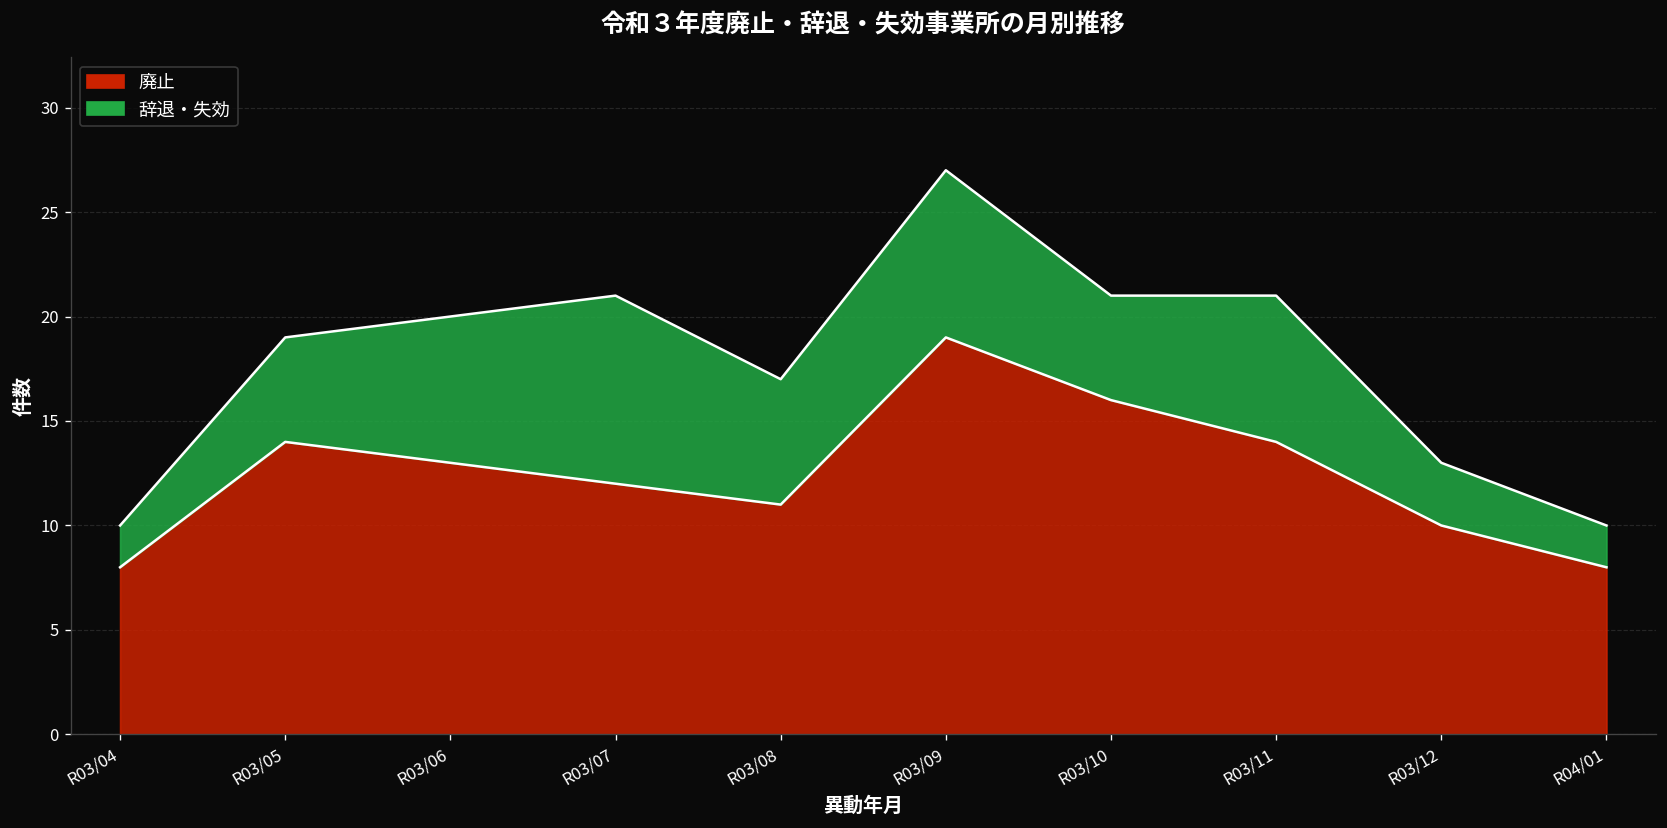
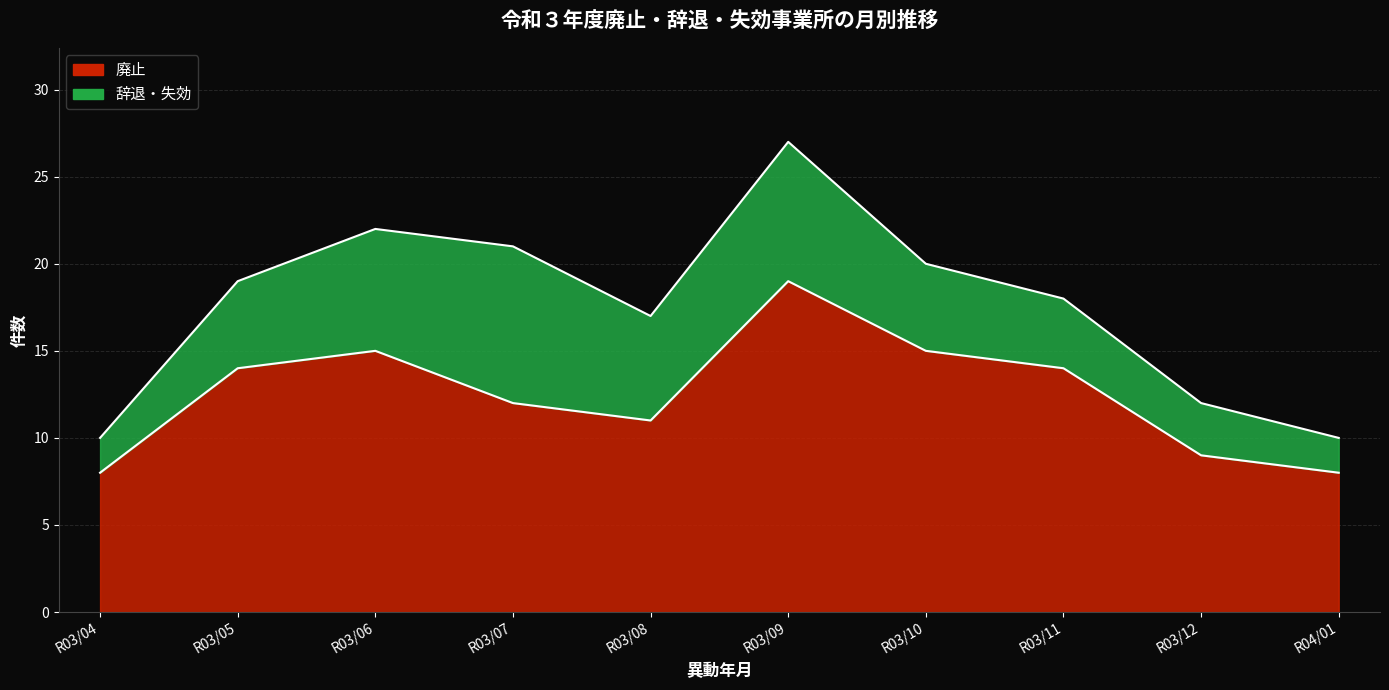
廃止, R03/06: 13 -> 15
廃止, R03/10: 16 -> 15
辞退・失効, R03/11: 7 -> 4
廃止, R03/12: 10 -> 9
